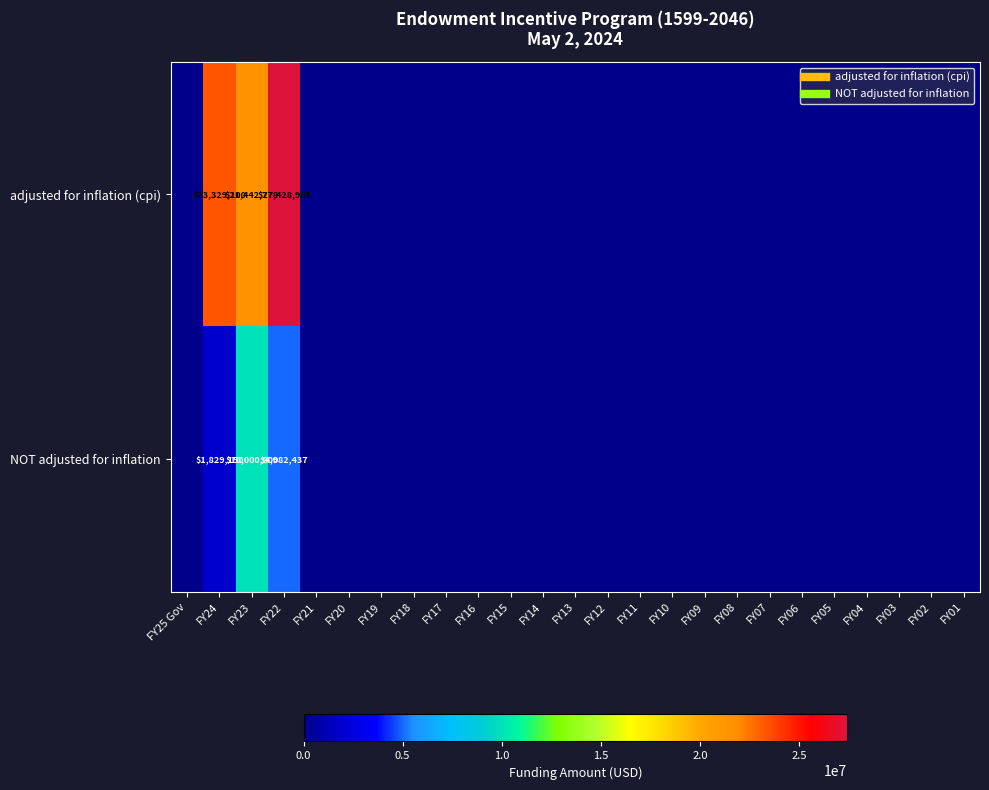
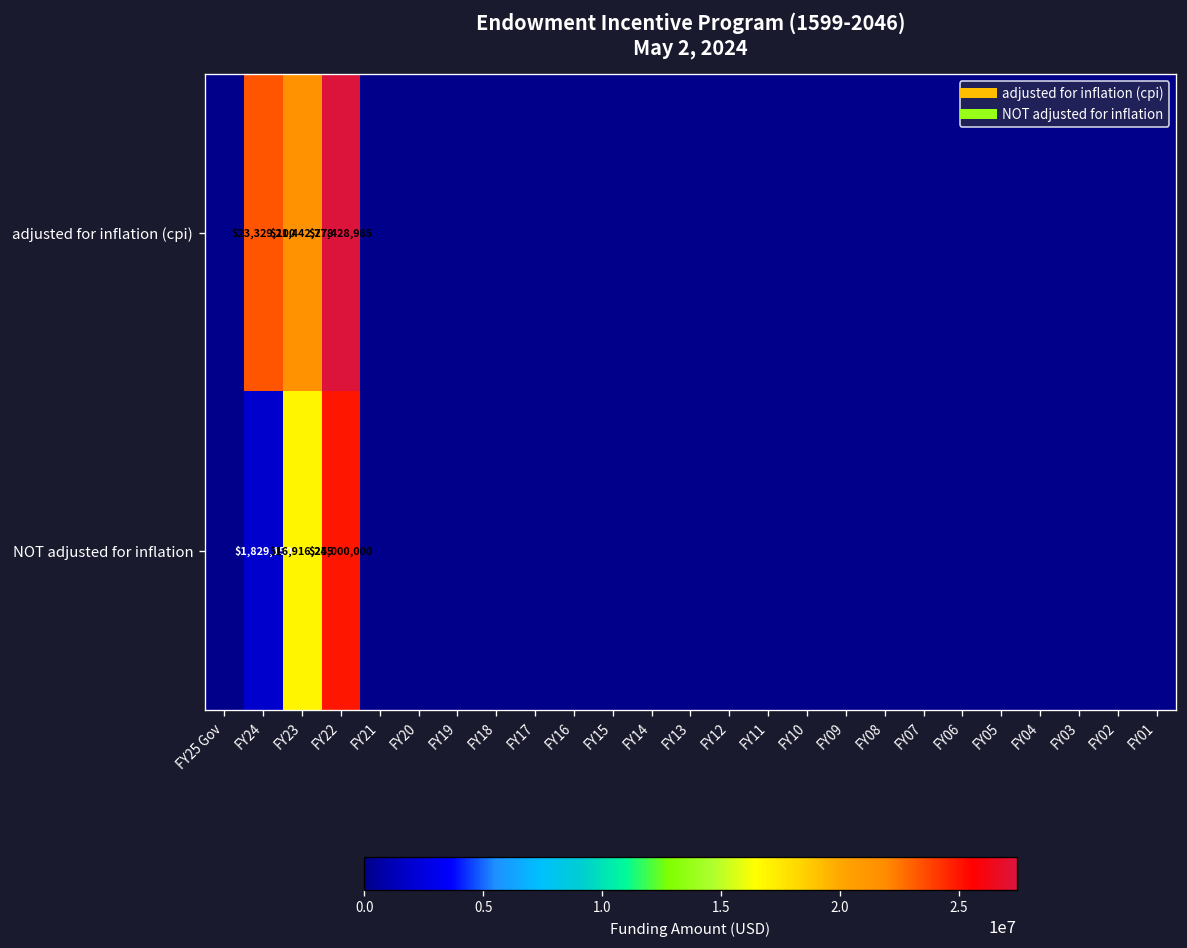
NOT adjusted for inflation, FY23: $10,000,000 -> $16,916,245
NOT adjusted for inflation, FY22: $4,982,437 -> $25,000,000
